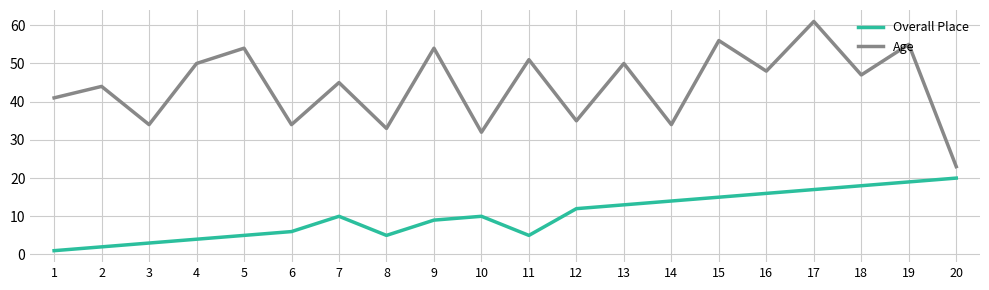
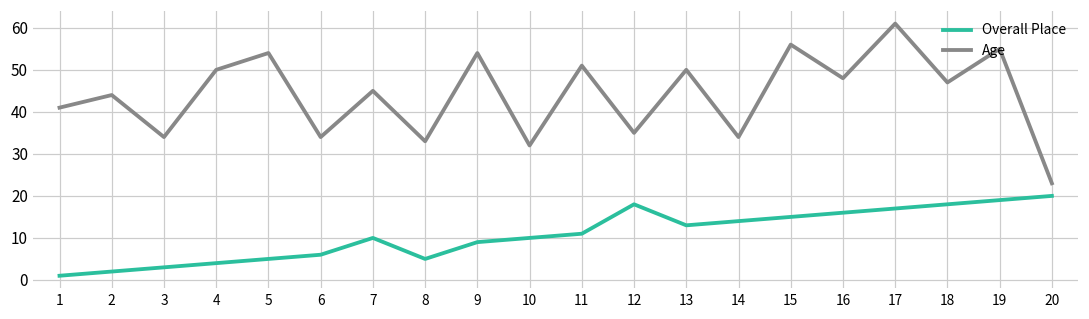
Overall Place, 11: 5 -> 11
Overall Place, 12: 12 -> 18
